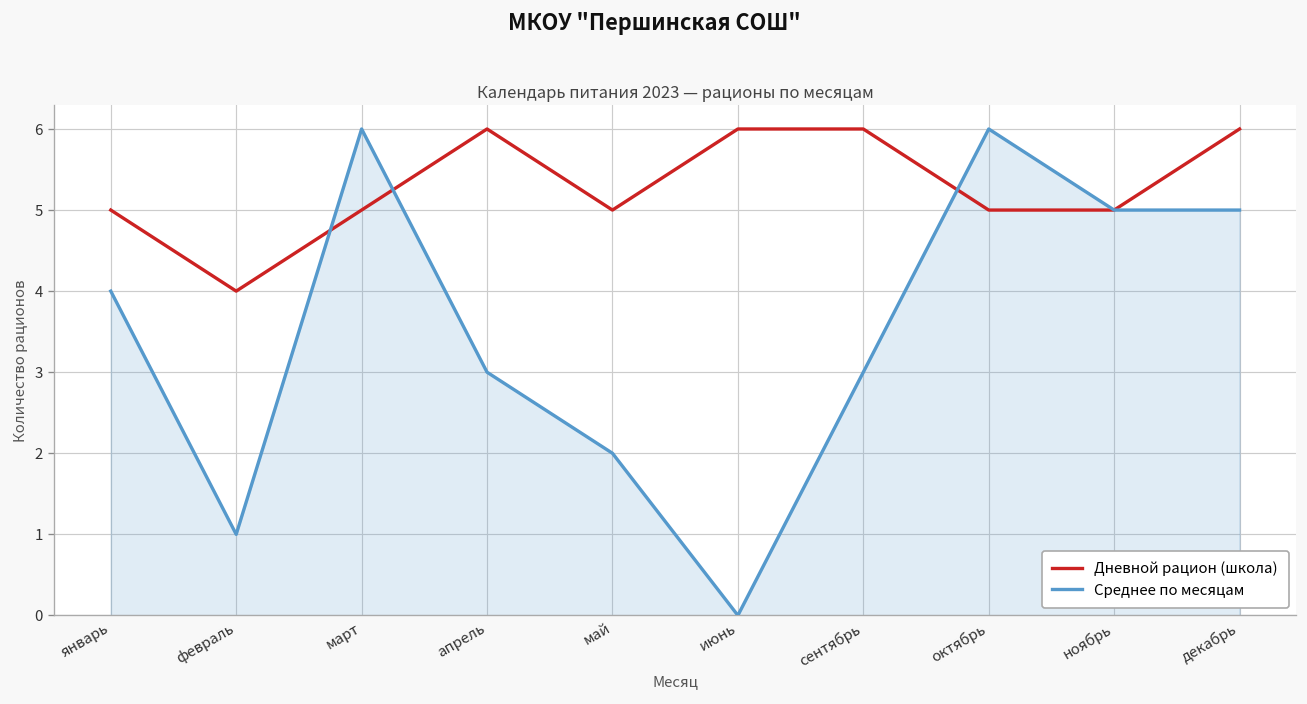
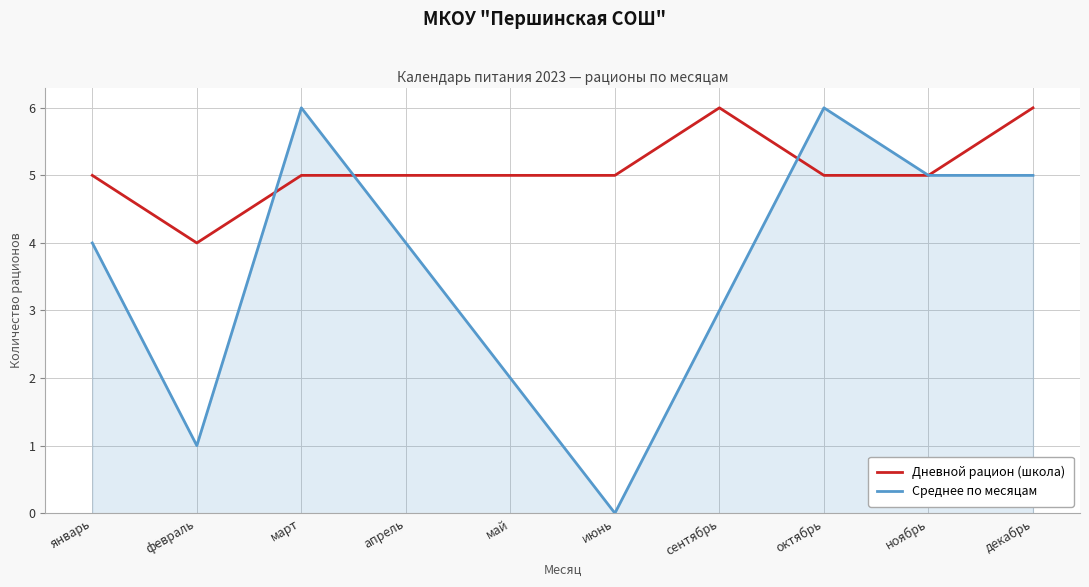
Дневной рацион (школа), апрель: 6 -> 5
Среднее по месяцам, апрель: 3 -> 4
Дневной рацион (школа), июнь: 6 -> 5
